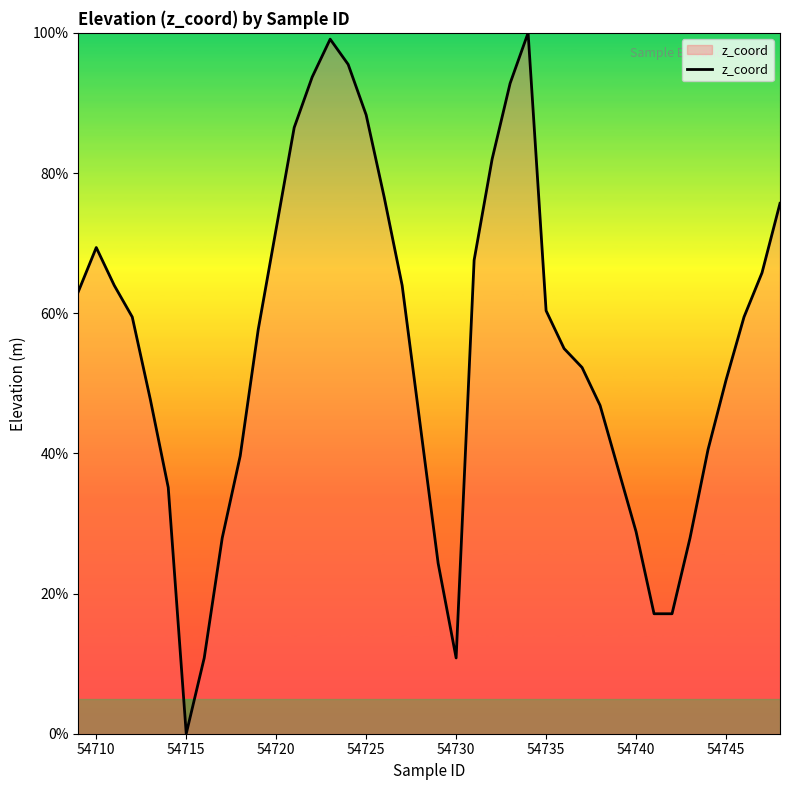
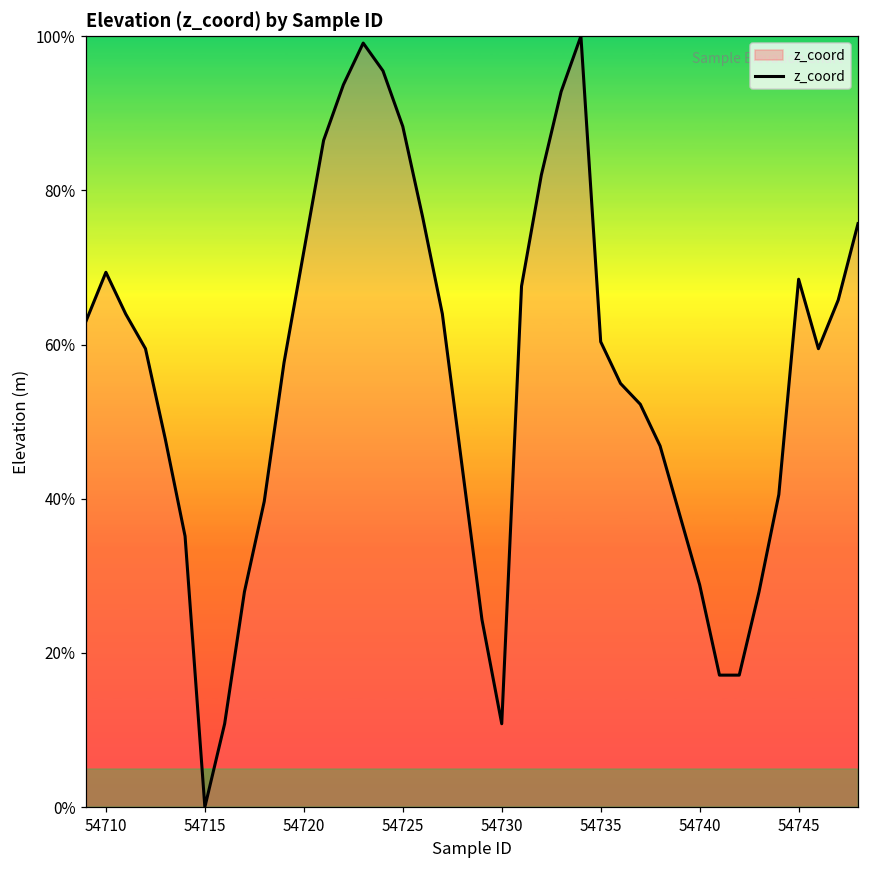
54745: 50% -> 68%
